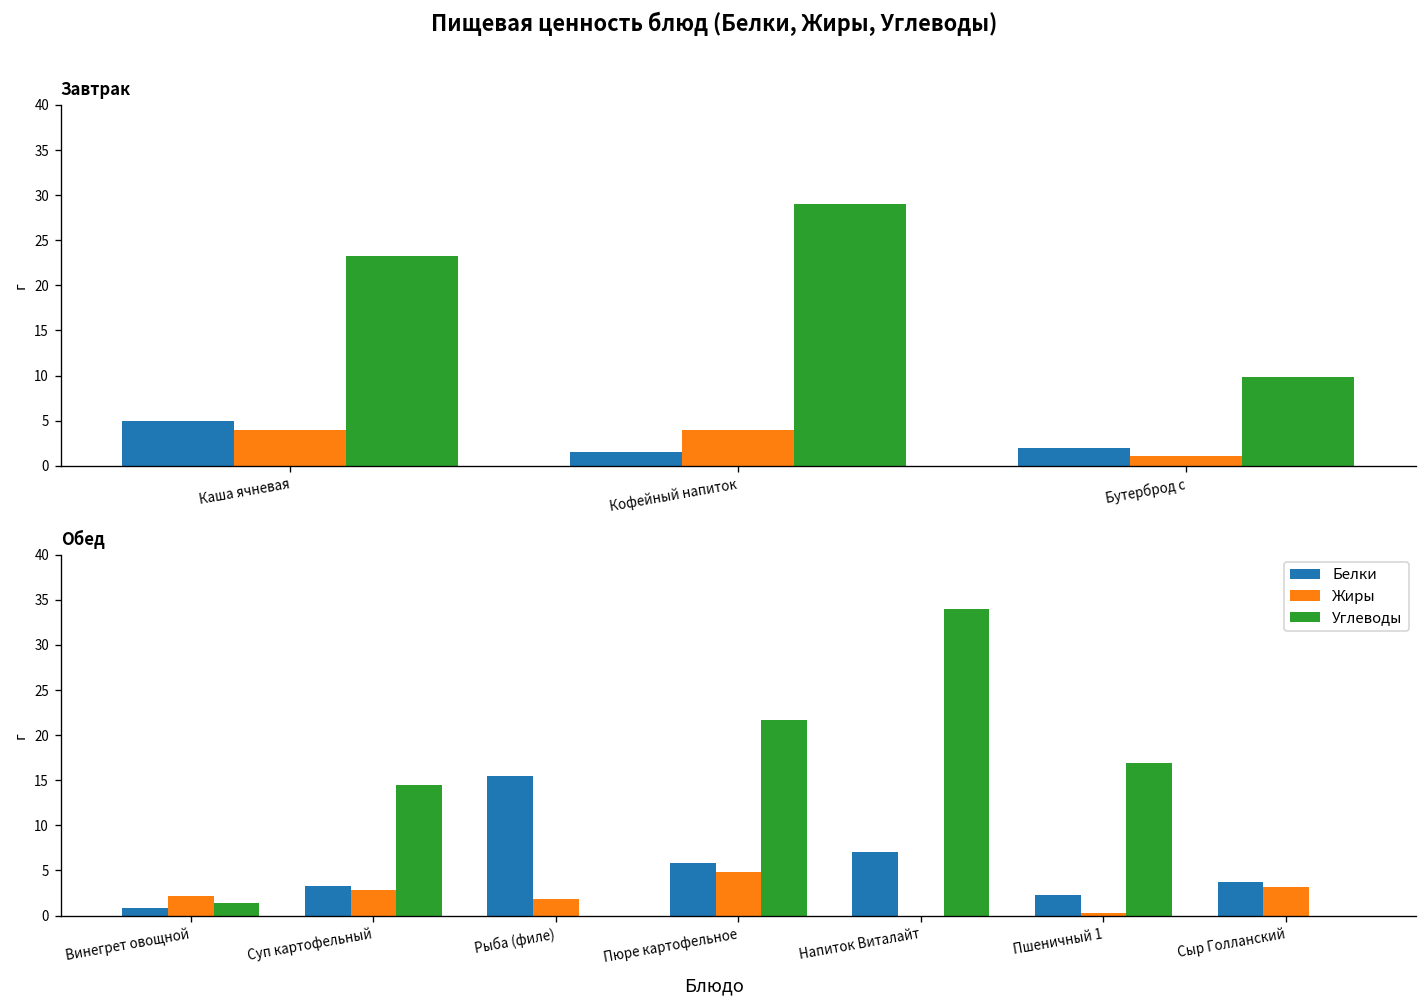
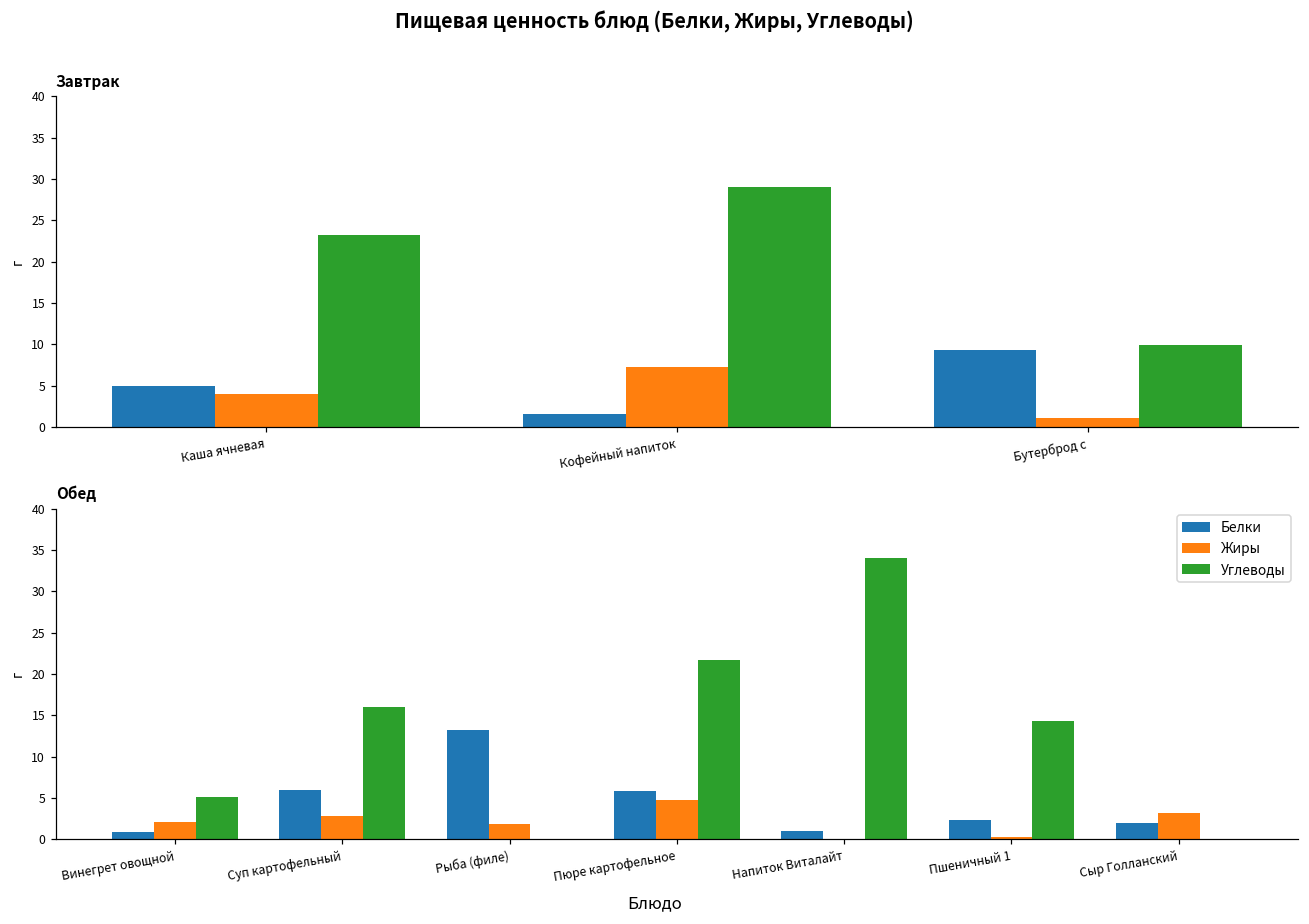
Завтрак, Жиры, Кофейный напиток: 4 -> 7
Завтрак, Белки, Бутерброд с: 2 -> 9
Обед, Углеводы, Винегрет овощной: 1 -> 5
Обед, Белки, Суп картофельный: 3 -> 6
Обед, Углеводы, Суп картофельный: 15 -> 16
Обед, Белки, Рыба (филе): 15 -> 13
Обед, Белки, Напиток Виталайт: 7 -> 1
Обед, Углеводы, Пшеничный 1: 17 -> 14
Обед, Белки, Сыр Голланский: 4 -> 2
